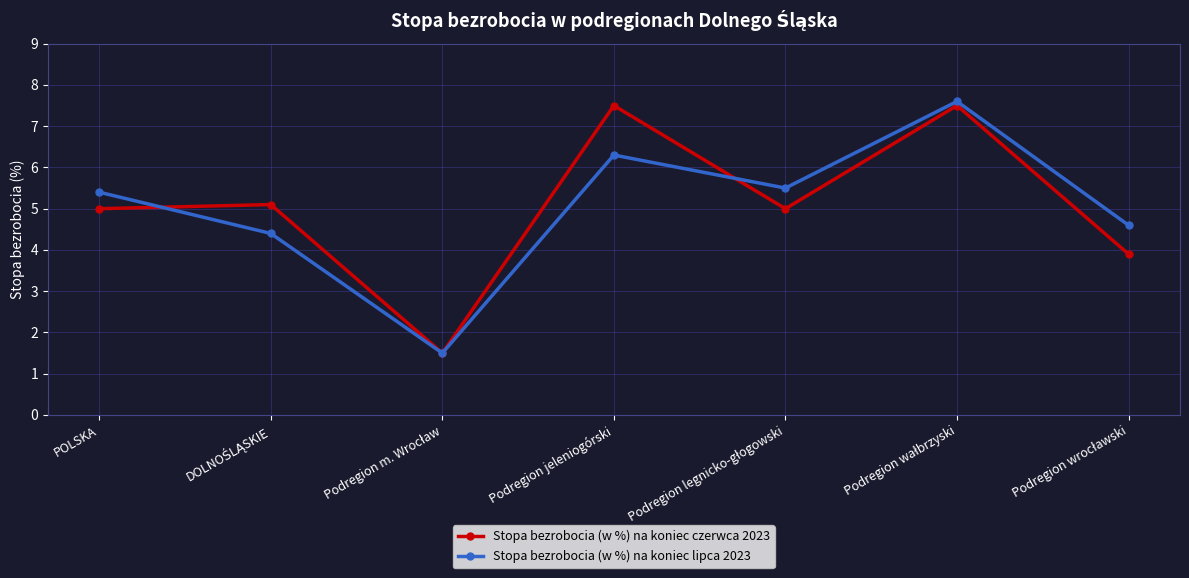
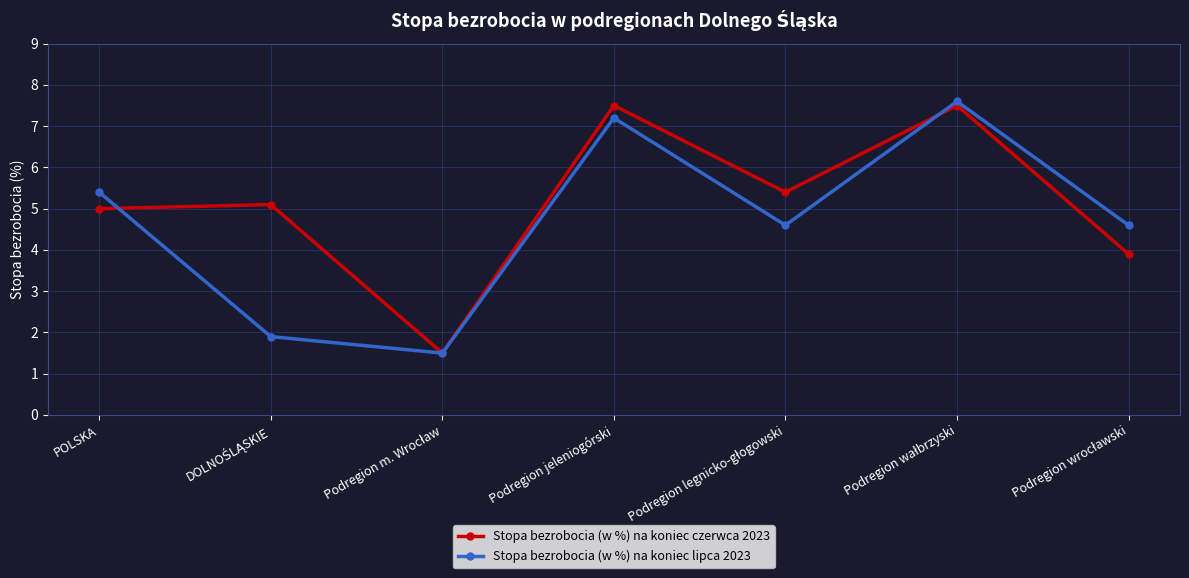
Stopa bezrobocia (w %) na koniec lipca 2023, DOLNOŚLĄSKIE: 4.4 -> 1.9
Stopa bezrobocia (w %) na koniec lipca 2023, Podregion jeleniogórski: 6.3 -> 7.2
Stopa bezrobocia (w %) na koniec czerwca 2023, Podregion legnicko-głogowski: 5.0 -> 5.4
Stopa bezrobocia (w %) na koniec lipca 2023, Podregion legnicko-głogowski: 5.5 -> 4.6
